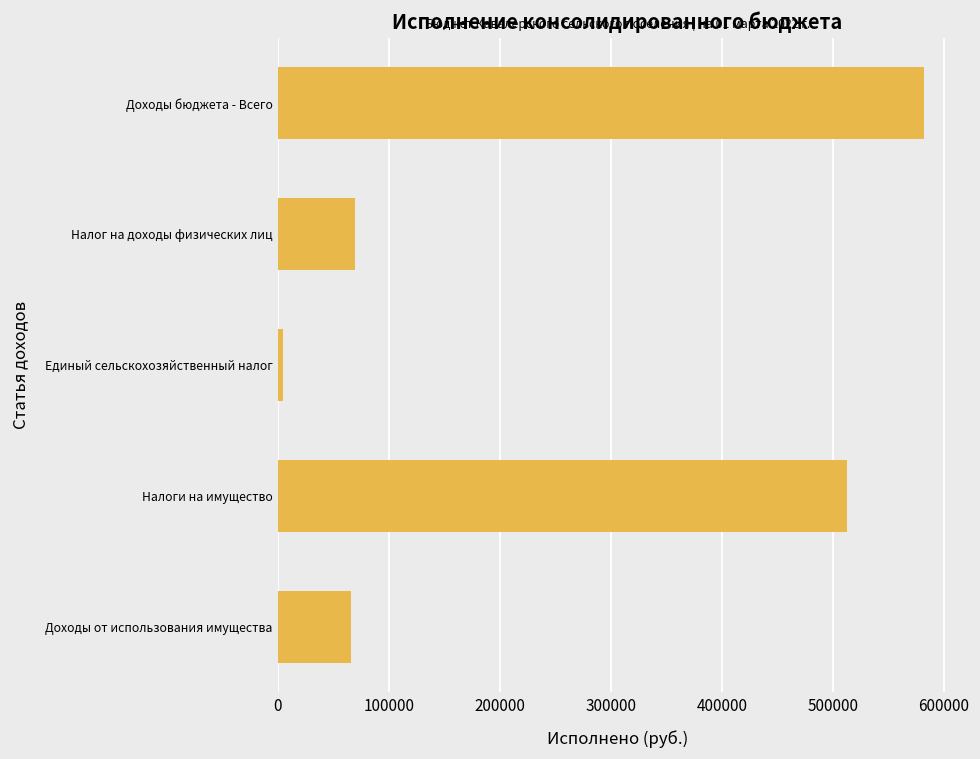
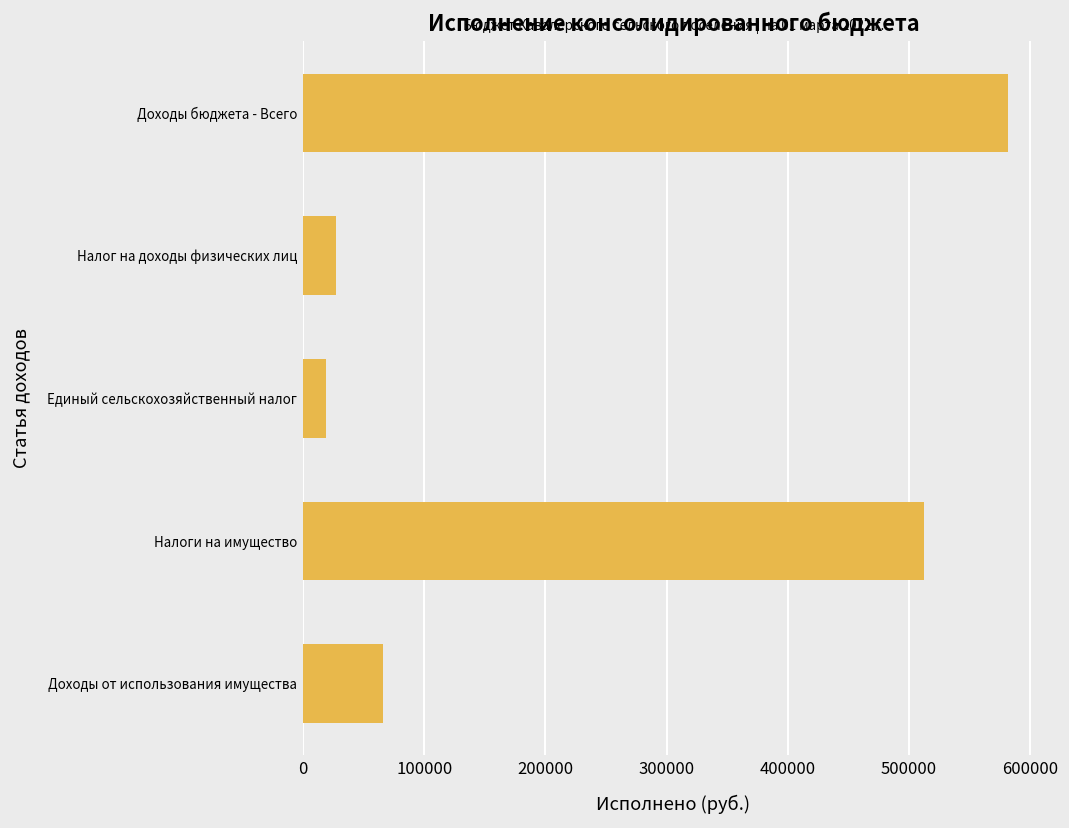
Налог на доходы физических лиц: 70000 -> 27000
Единый сельскохозяйственный налог: 5000 -> 19000
